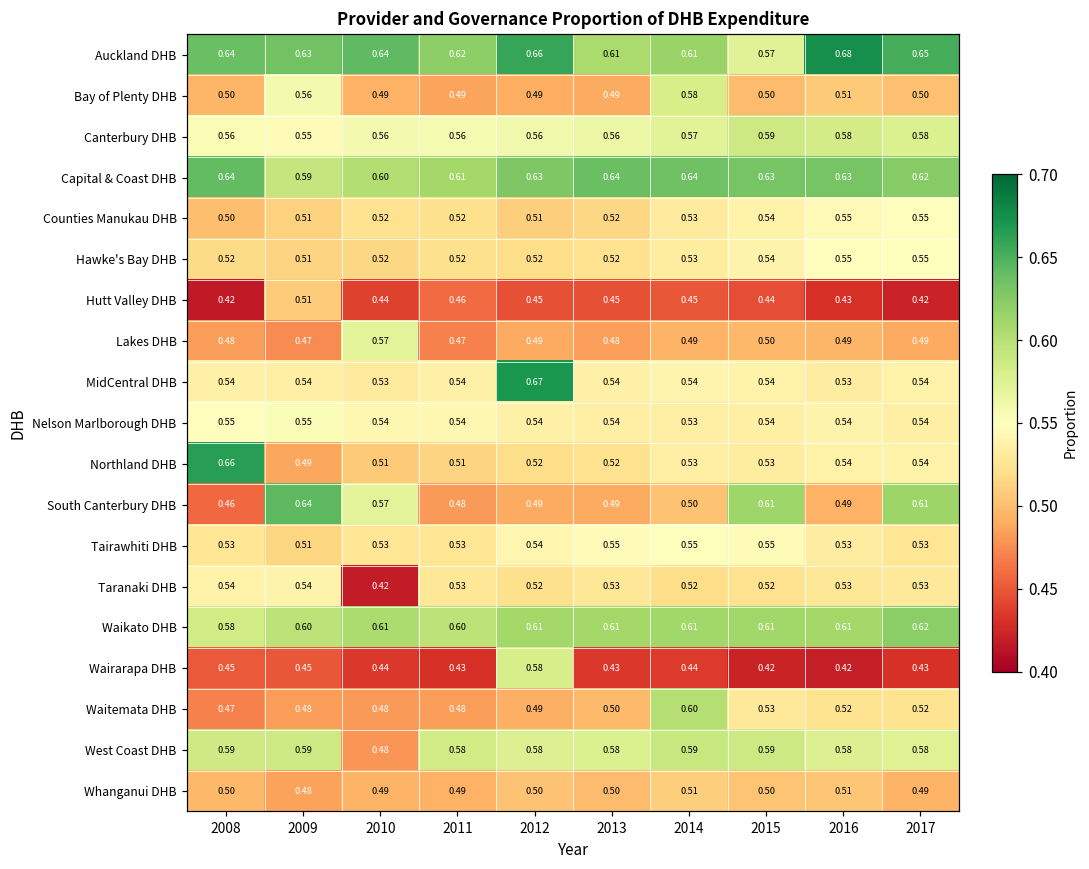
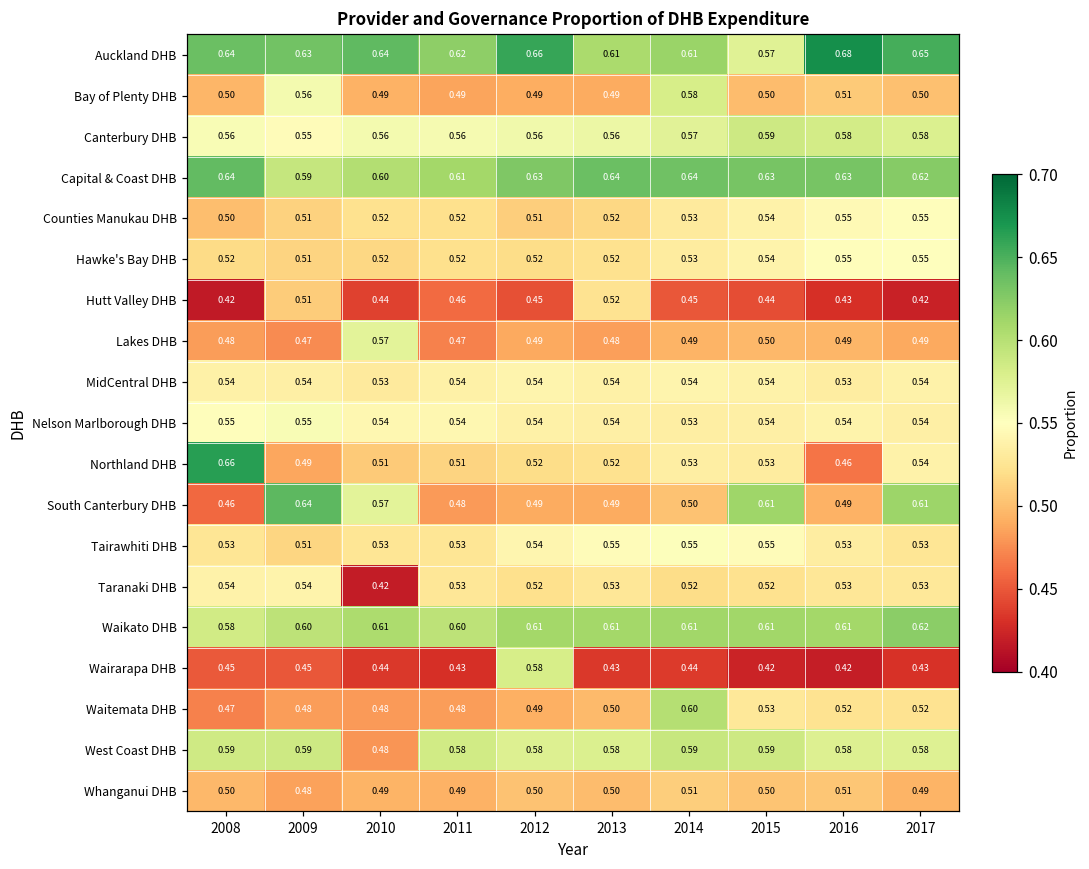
Hutt Valley DHB, 2013: 0.45 -> 0.52
MidCentral DHB, 2012: 0.67 -> 0.54
Northland DHB, 2016: 0.54 -> 0.46
